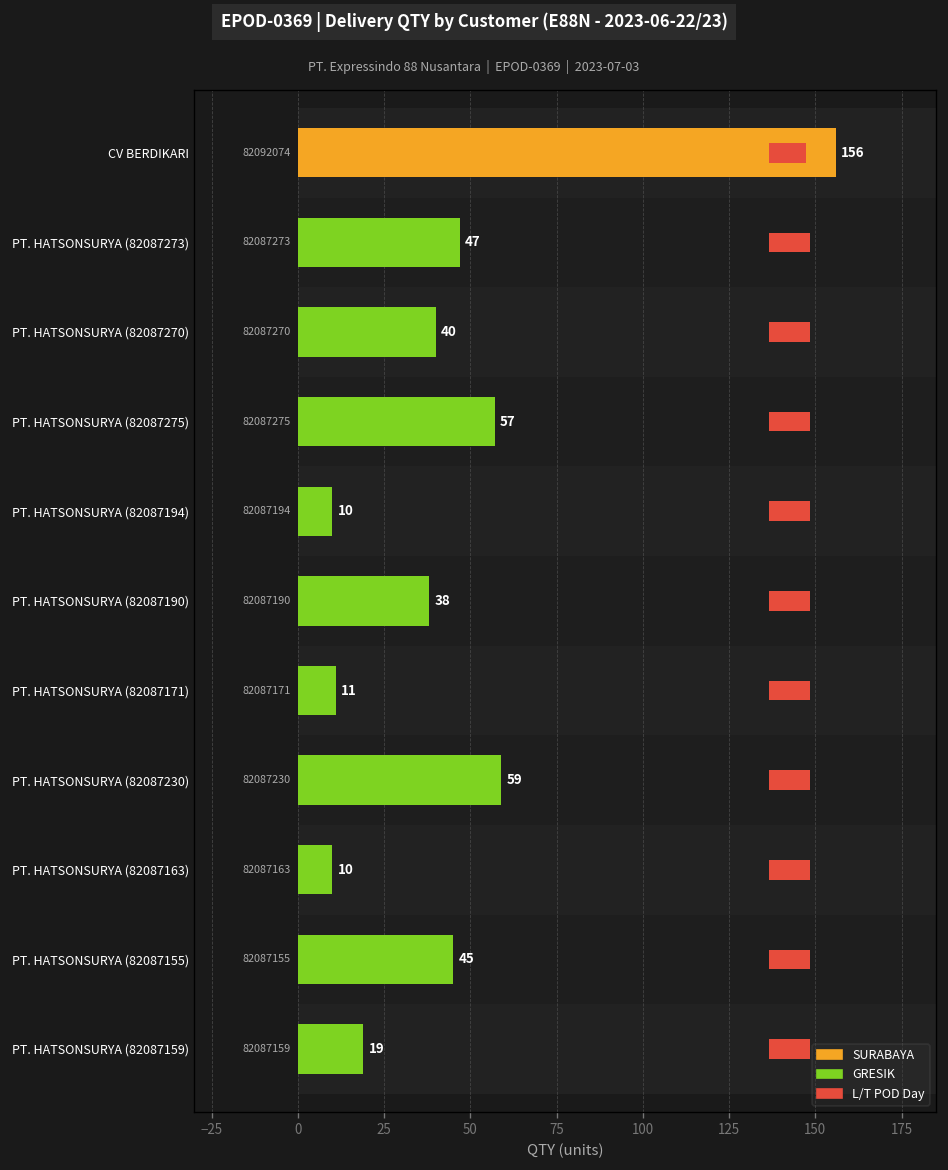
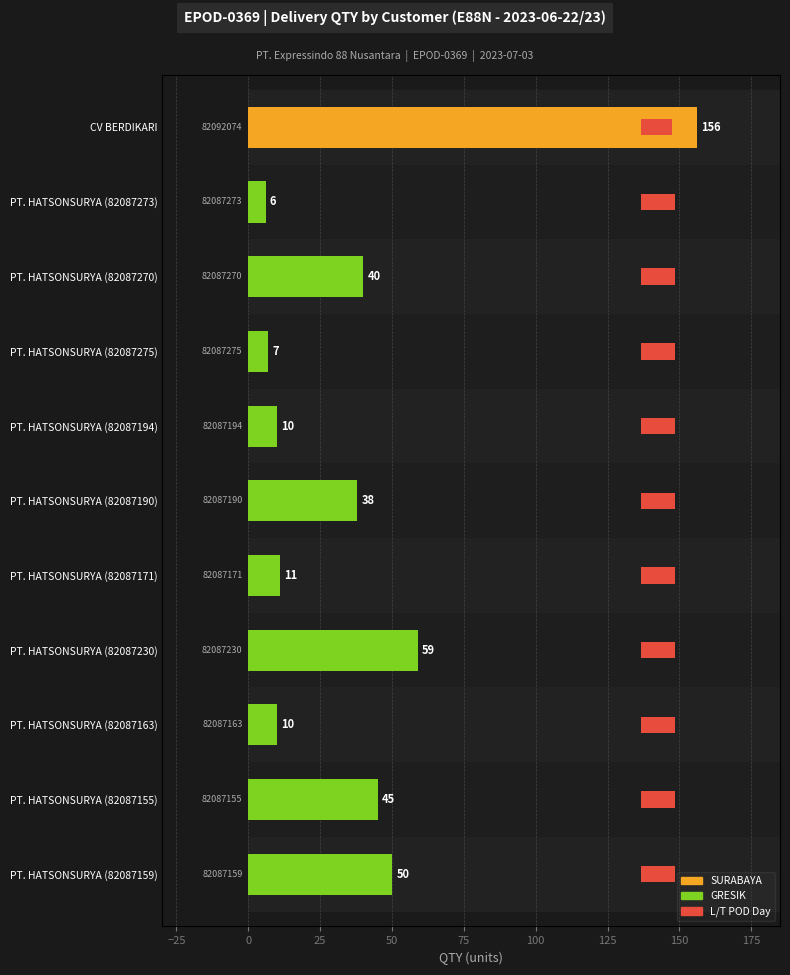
GRESIK, PT. HATSONSURYA (82087273): 47 -> 6
GRESIK, PT. HATSONSURYA (82087275): 57 -> 7
GRESIK, PT. HATSONSURYA (82087159): 19 -> 50
